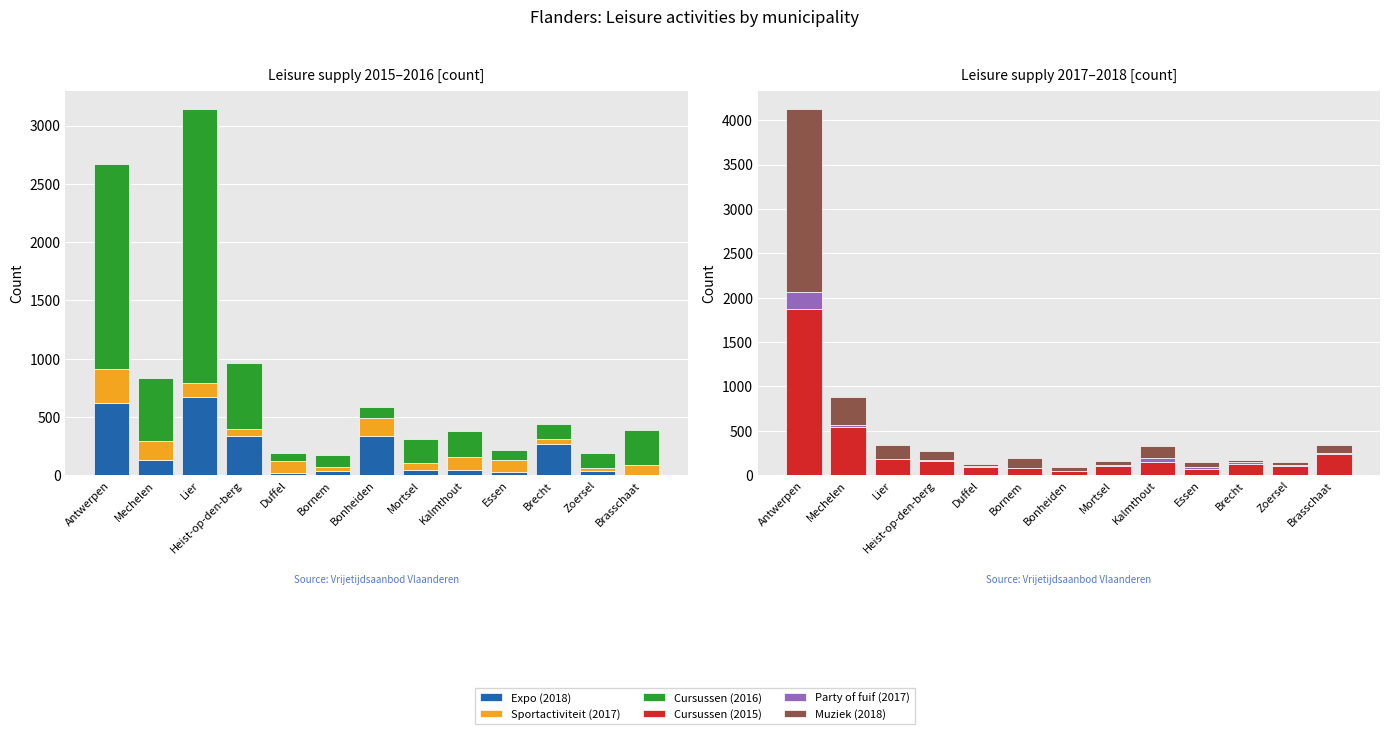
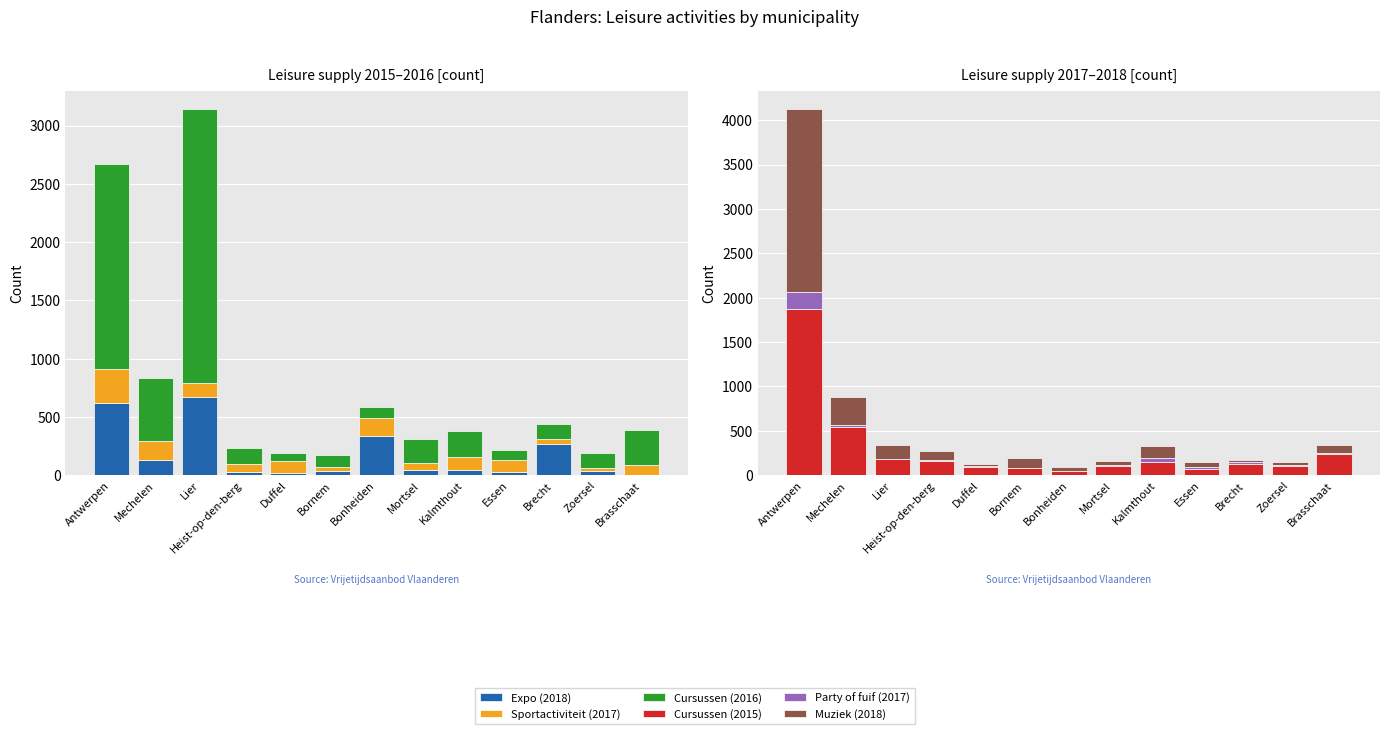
Leisure supply 2015–2016 [count], Expo (2018), Heist-op-den-berg: 340 -> 30
Leisure supply 2015–2016 [count], Cursussen (2016), Heist-op-den-berg: 570 -> 140
